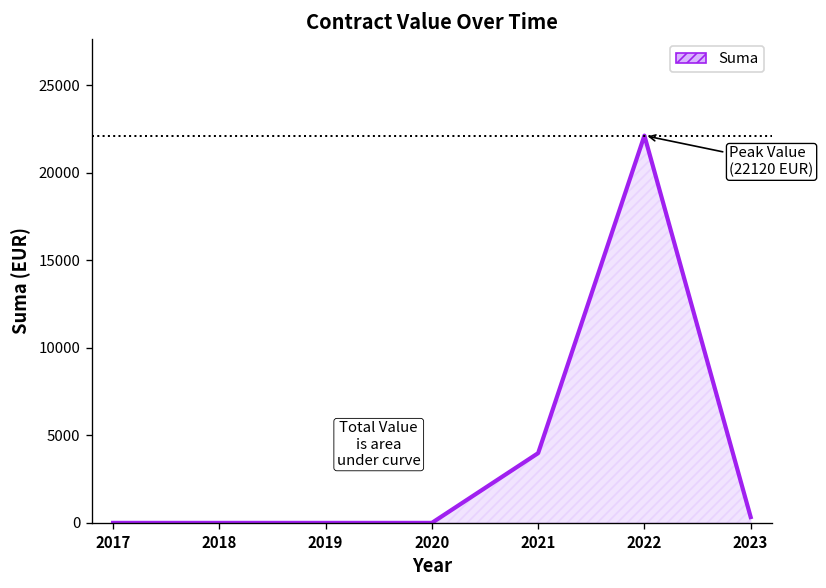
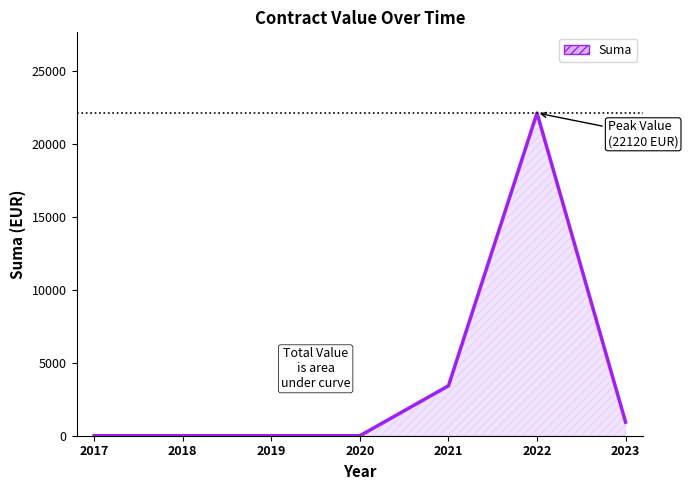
2021: 4000 -> 3400
2023: 300 -> 900
